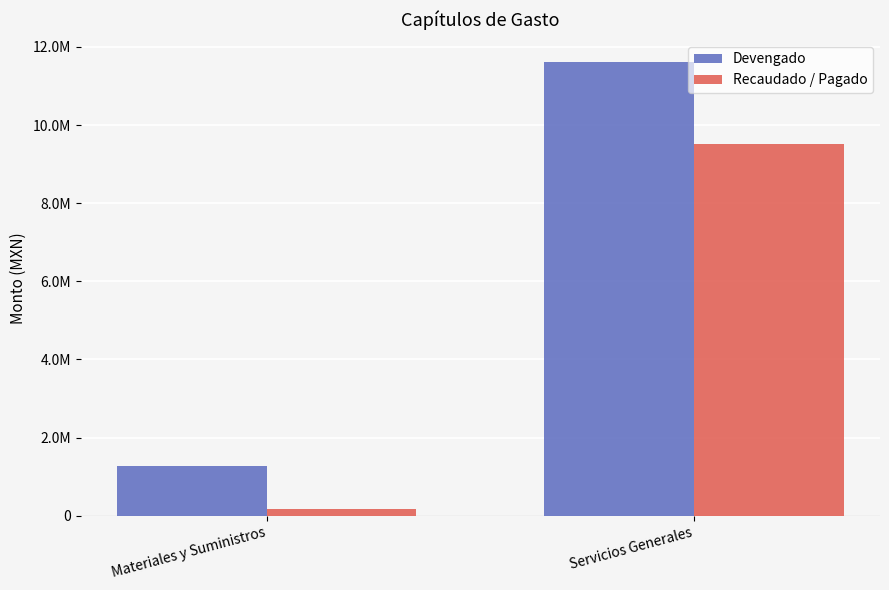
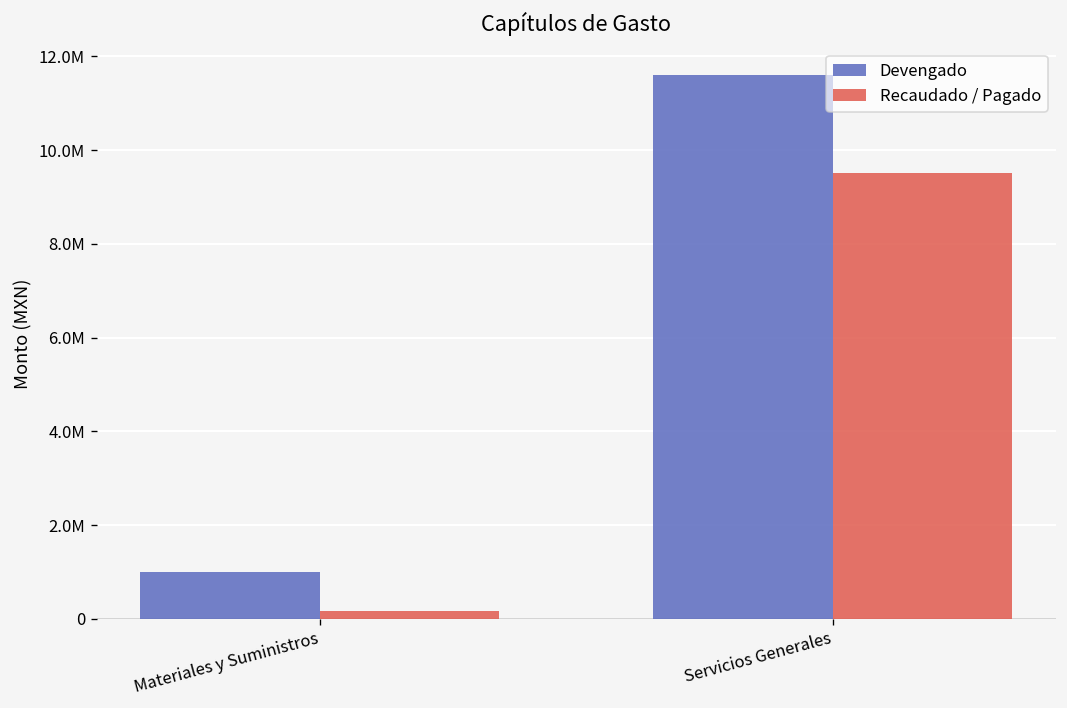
Devengado, Materiales y Suministros: 1300000 -> 1000000
